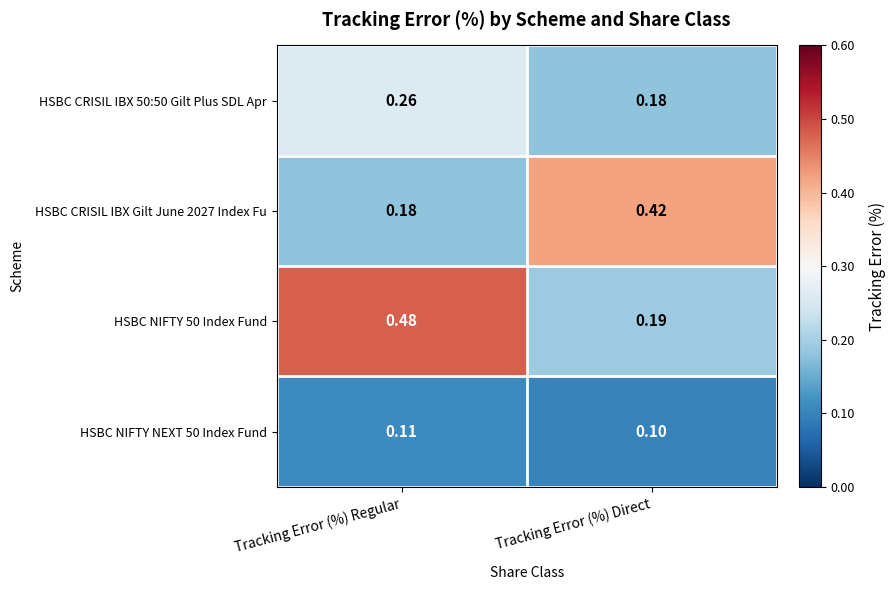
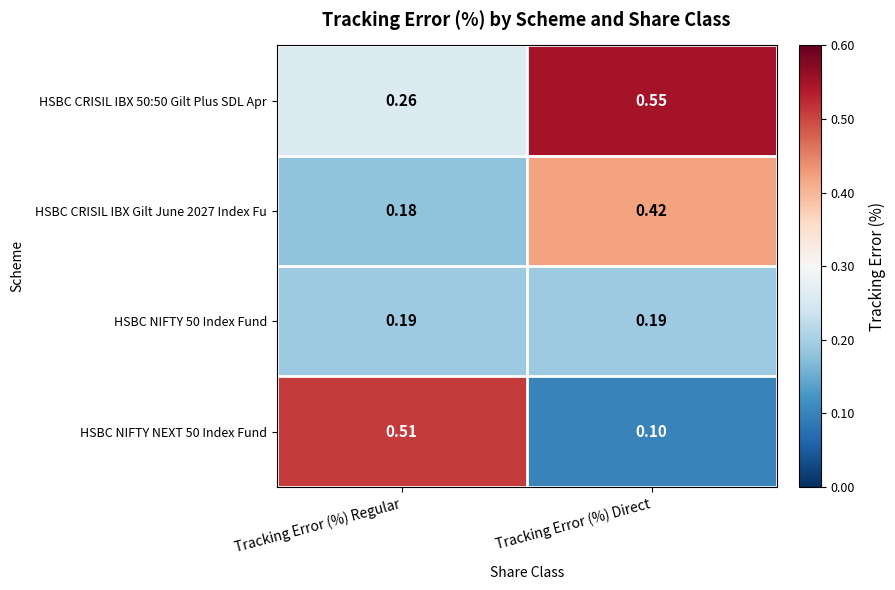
HSBC CRISIL IBX 50:50 Gilt Plus SDL Apr, Tracking Error (%) Direct: 0.18 -> 0.55
HSBC NIFTY 50 Index Fund, Tracking Error (%) Regular: 0.48 -> 0.19
HSBC NIFTY NEXT 50 Index Fund, Tracking Error (%) Regular: 0.11 -> 0.51
